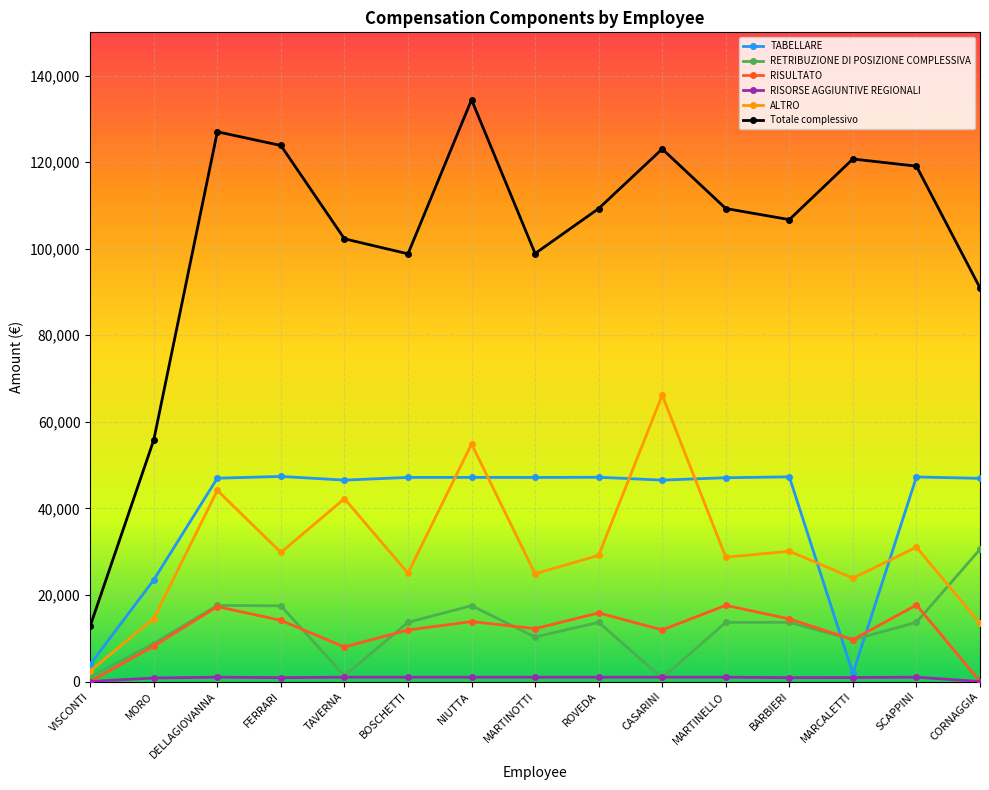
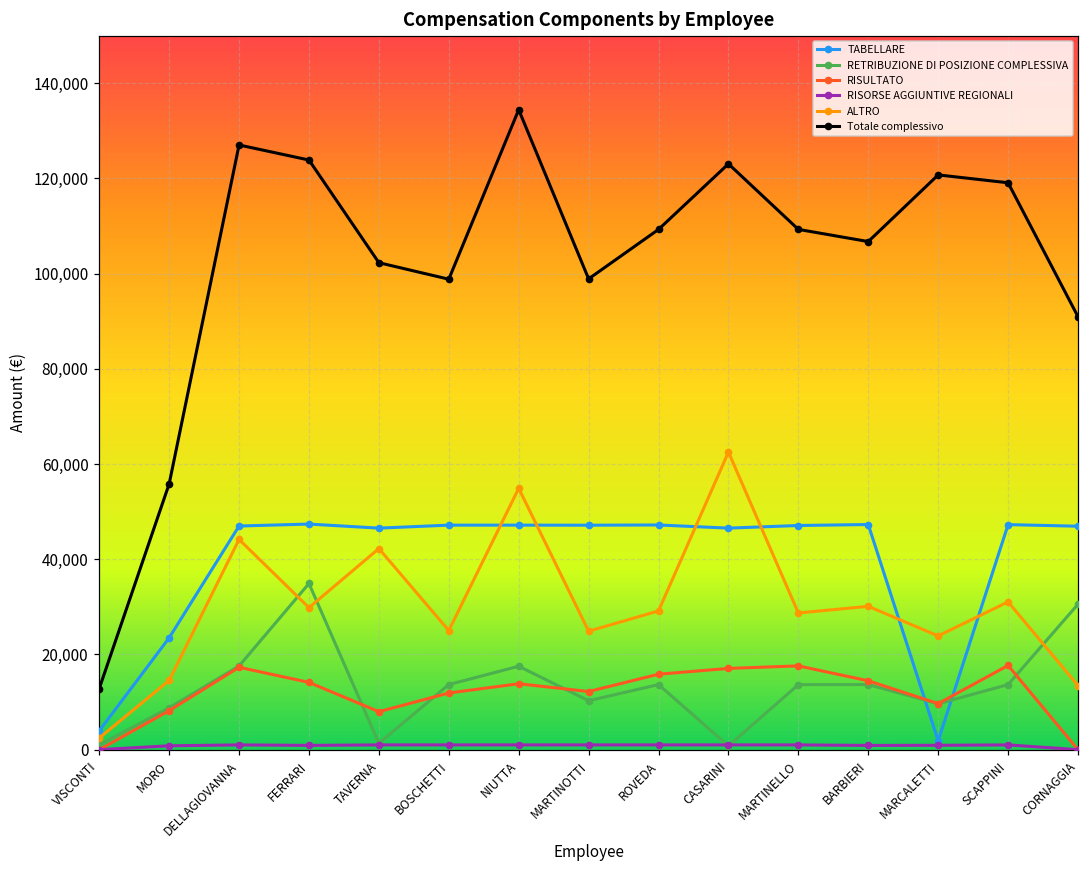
RETRIBUZIONE DI POSIZIONE COMPLESSIVA, FERRARI: 17,000 -> 35,000
RISULTATO, CASARINI: 12,000 -> 17,000
ALTRO, CASARINI: 66,000 -> 63,000
